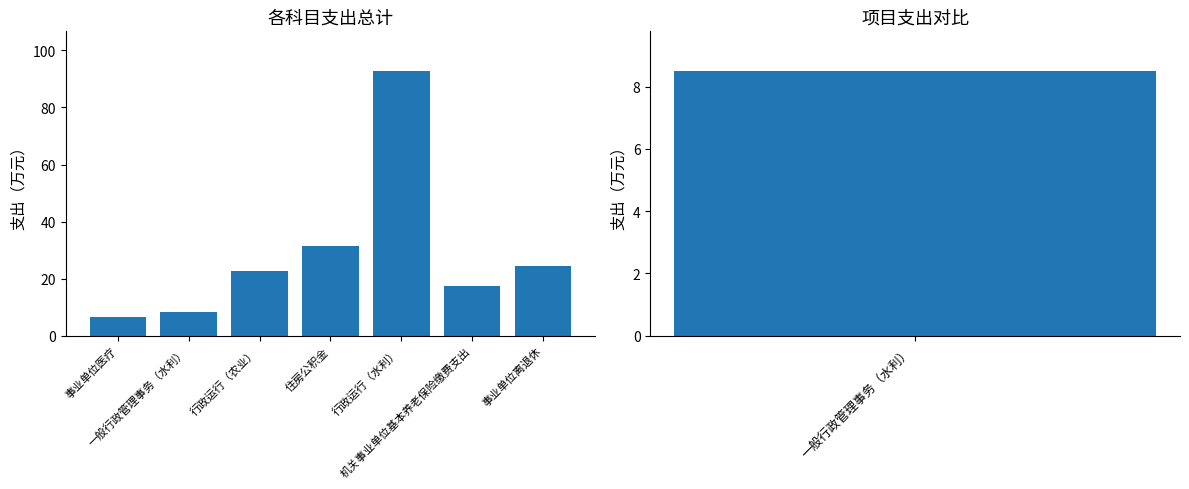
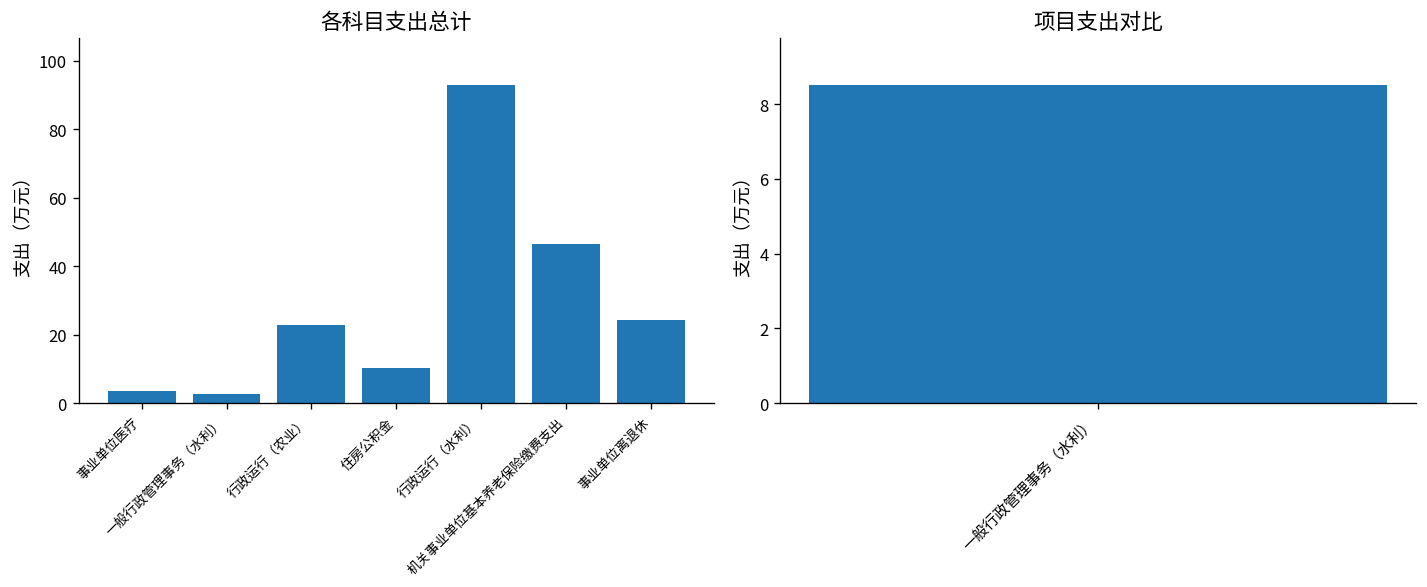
各科目支出总计, 事业单位医疗: 7 -> 3
各科目支出总计, 一般行政管理事务（水利）: 9 -> 3
各科目支出总计, 住房公积金: 32 -> 10
各科目支出总计, 机关事业单位基本养老保险缴费支出: 17 -> 46
